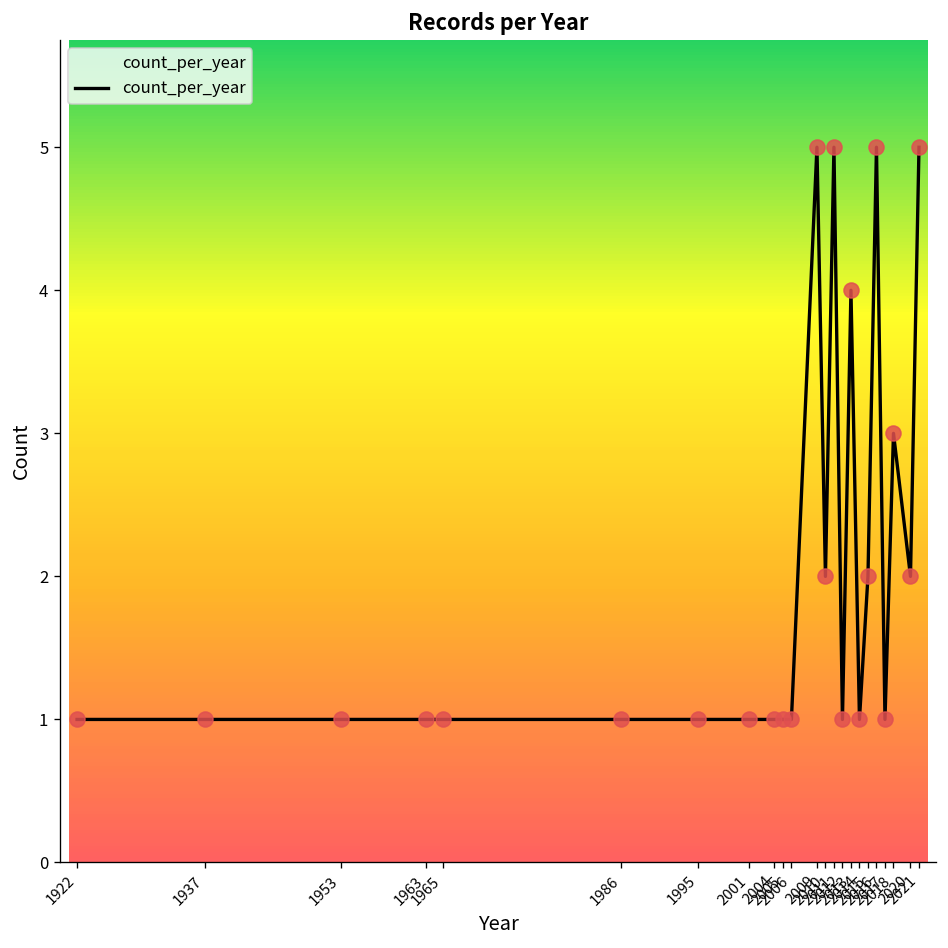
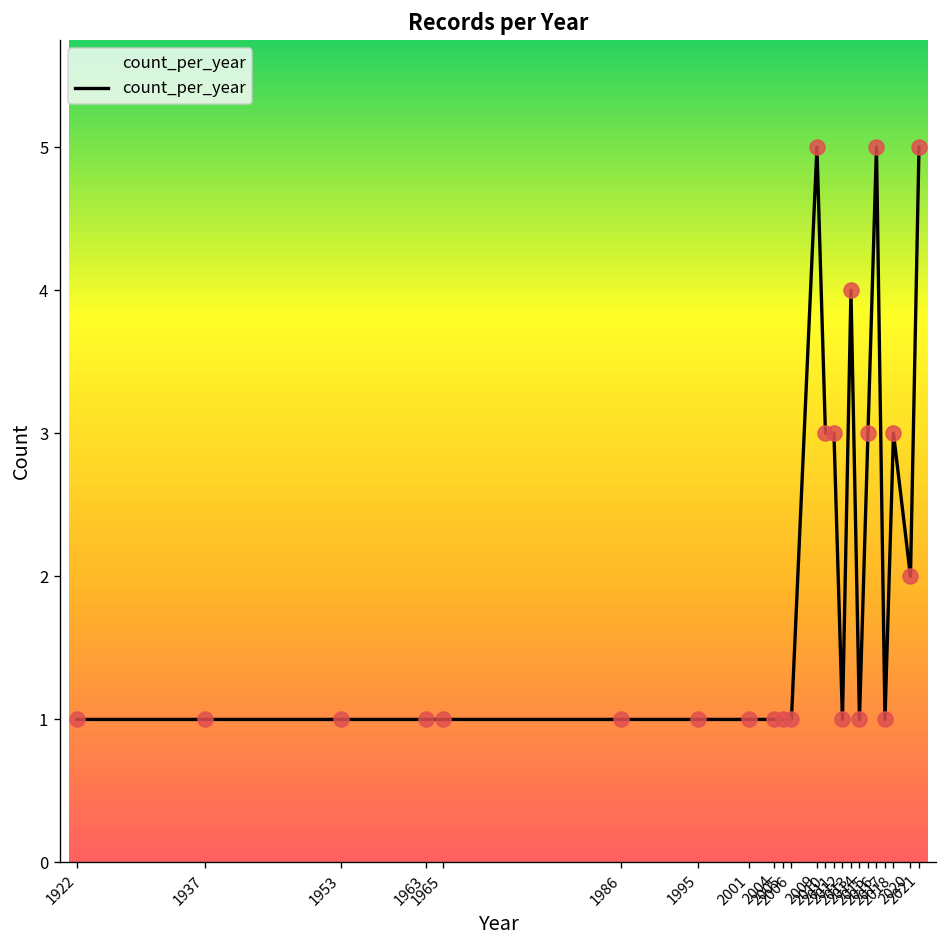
2010: 2 -> 3
2011: 5 -> 3
2015: 2 -> 3
